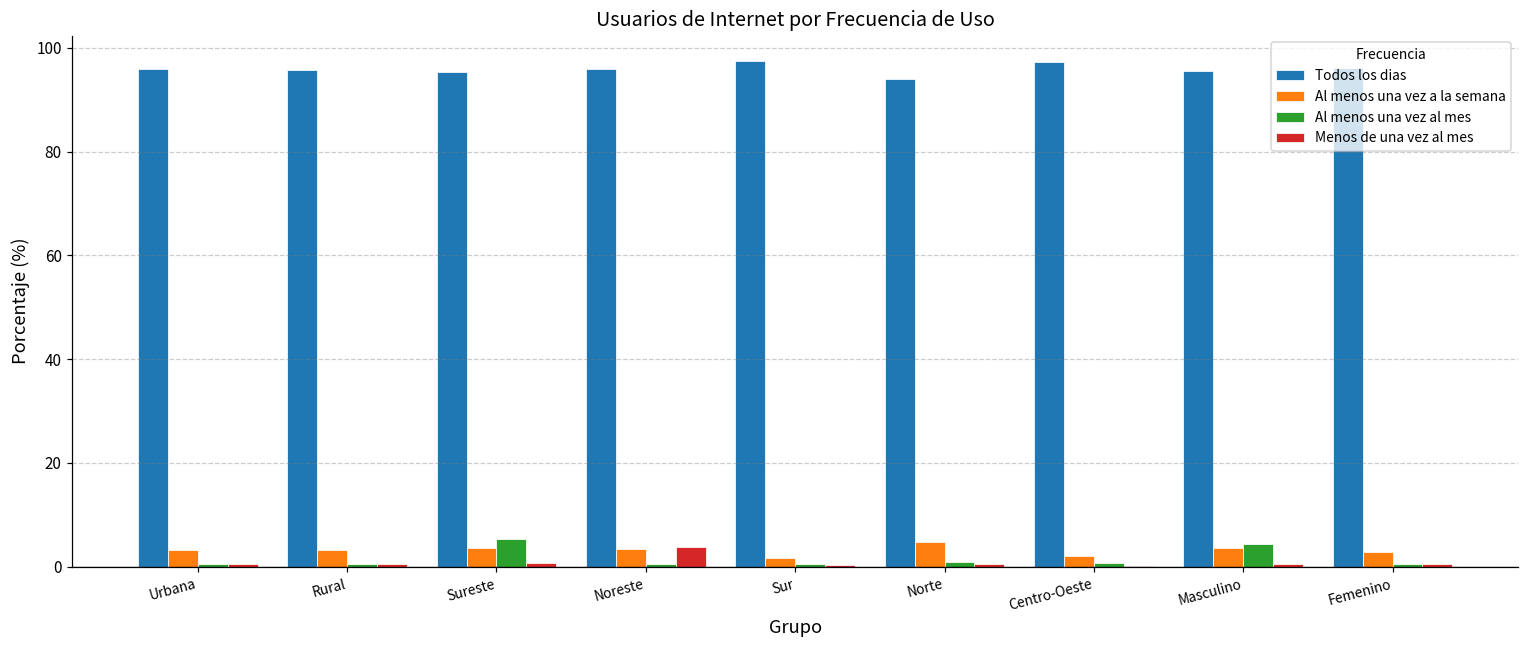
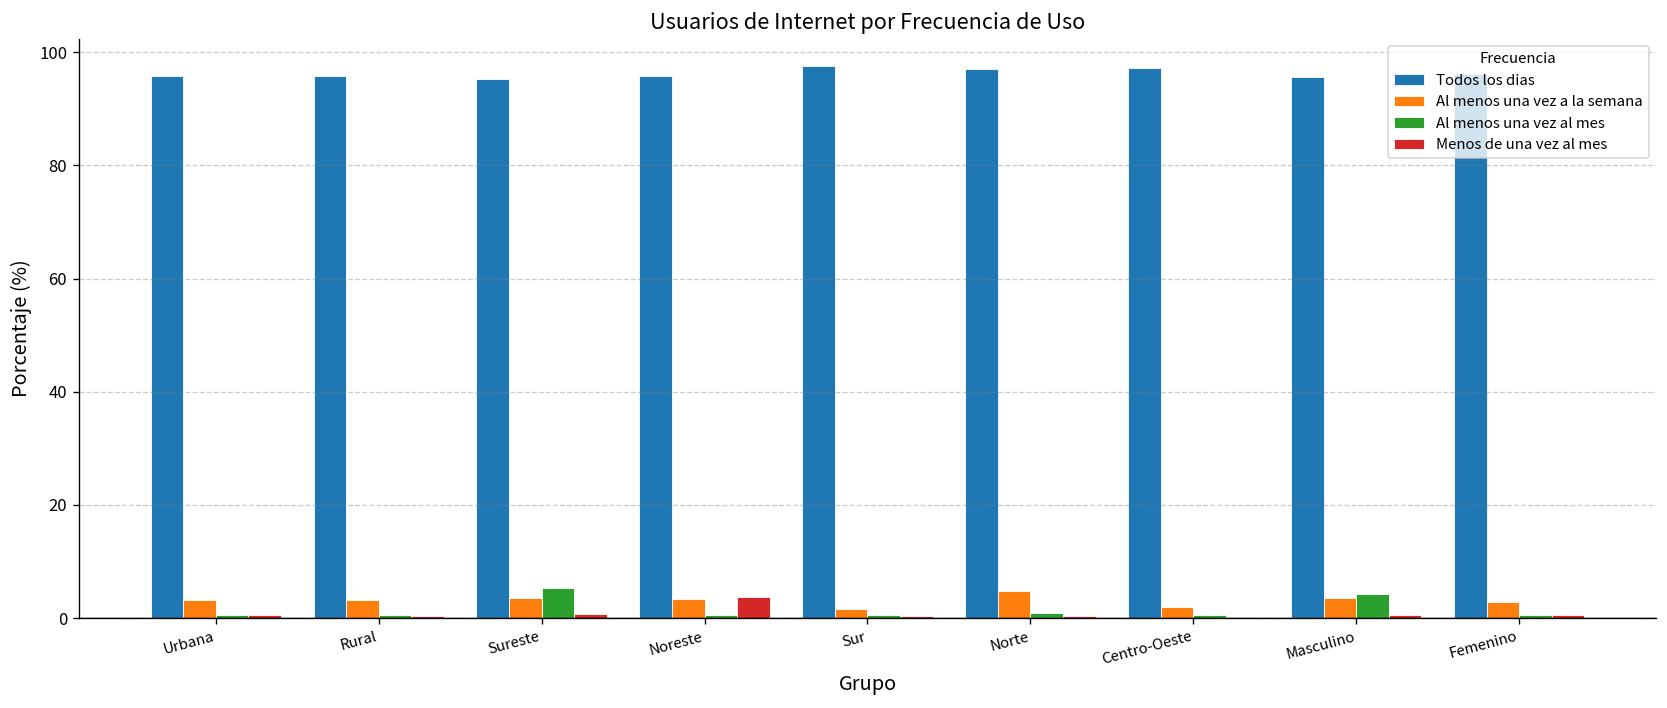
Todos los dias, Norte: 94 -> 97
